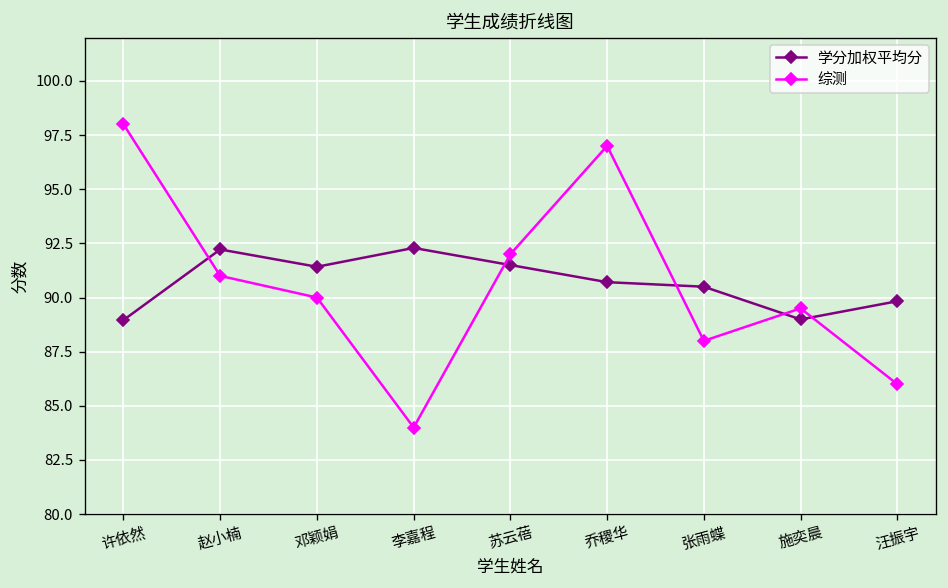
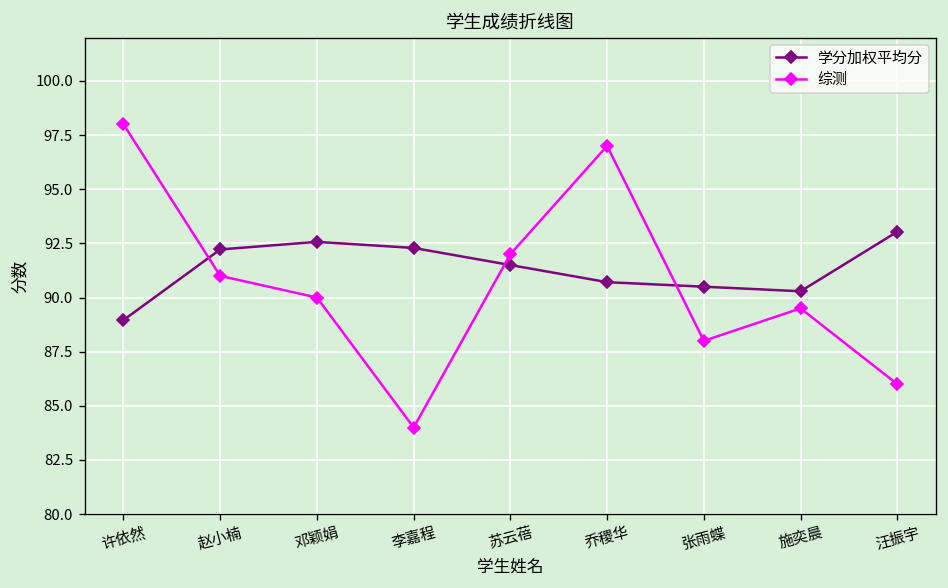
学分加权平均分, 邓颖娟: 91.4 -> 92.6
学分加权平均分, 施奕晨: 89.0 -> 90.3
学分加权平均分, 汪振宇: 89.8 -> 93.0
